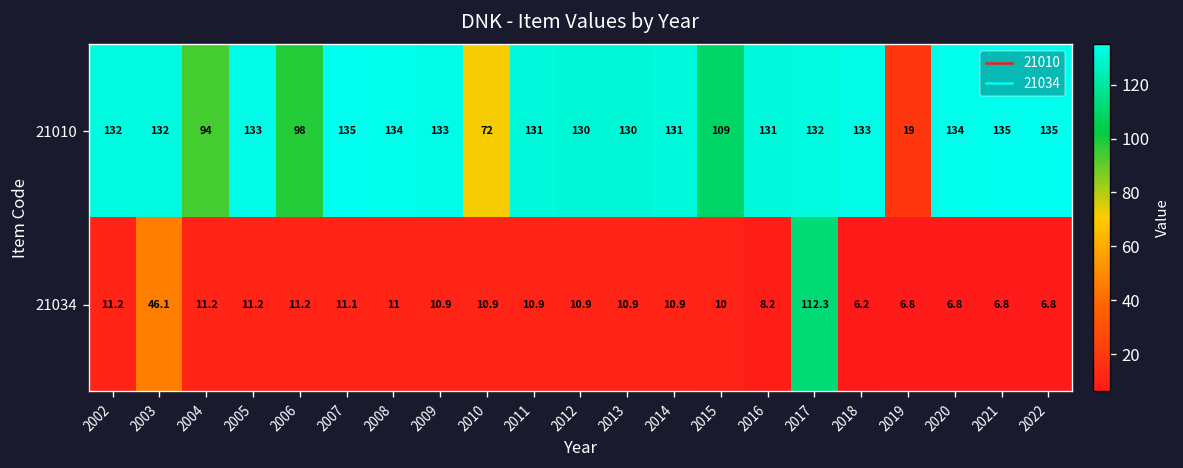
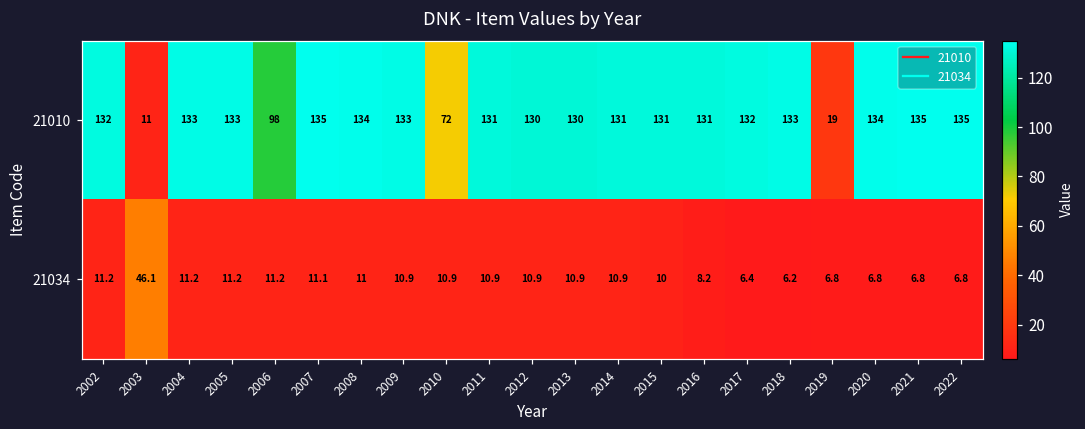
21010, 2003: 132 -> 11
21010, 2004: 94 -> 133
21010, 2015: 109 -> 131
21034, 2017: 112.3 -> 6.4
